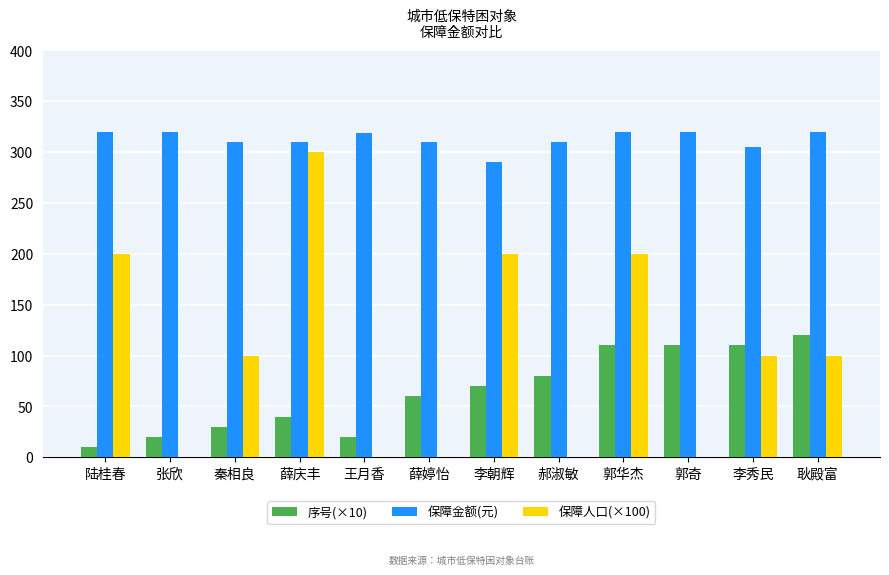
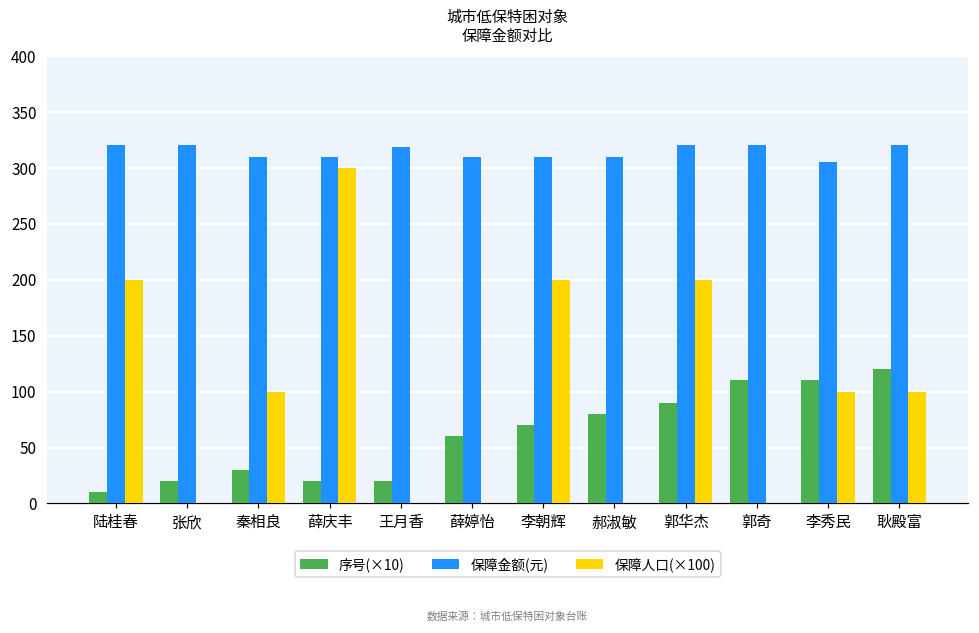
序号(×10), 薛庆丰: 40 -> 20
保障金额(元), 李朝辉: 290 -> 310
序号(×10), 郭华杰: 110 -> 90
